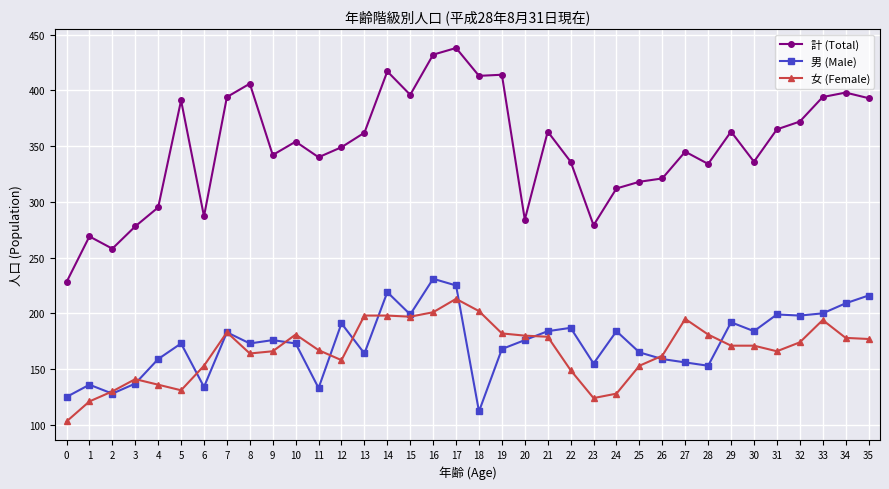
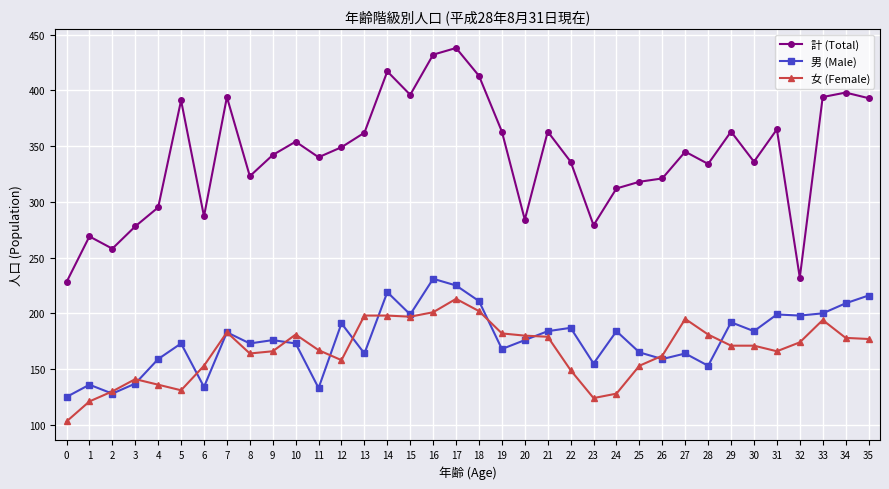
計 (Total), 8: 406 -> 323
男 (Male), 18: 112 -> 211
計 (Total), 19: 414 -> 363
男 (Male), 27: 156 -> 164
計 (Total), 32: 372 -> 232
